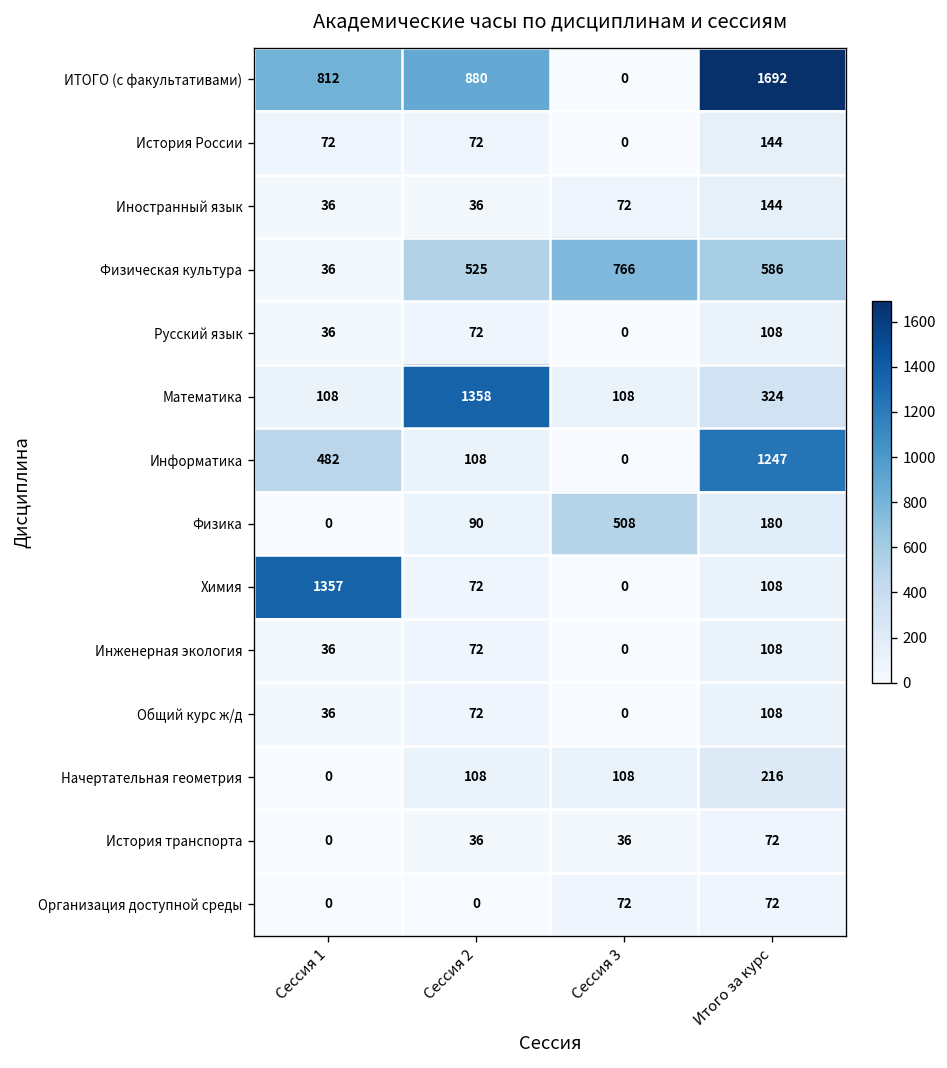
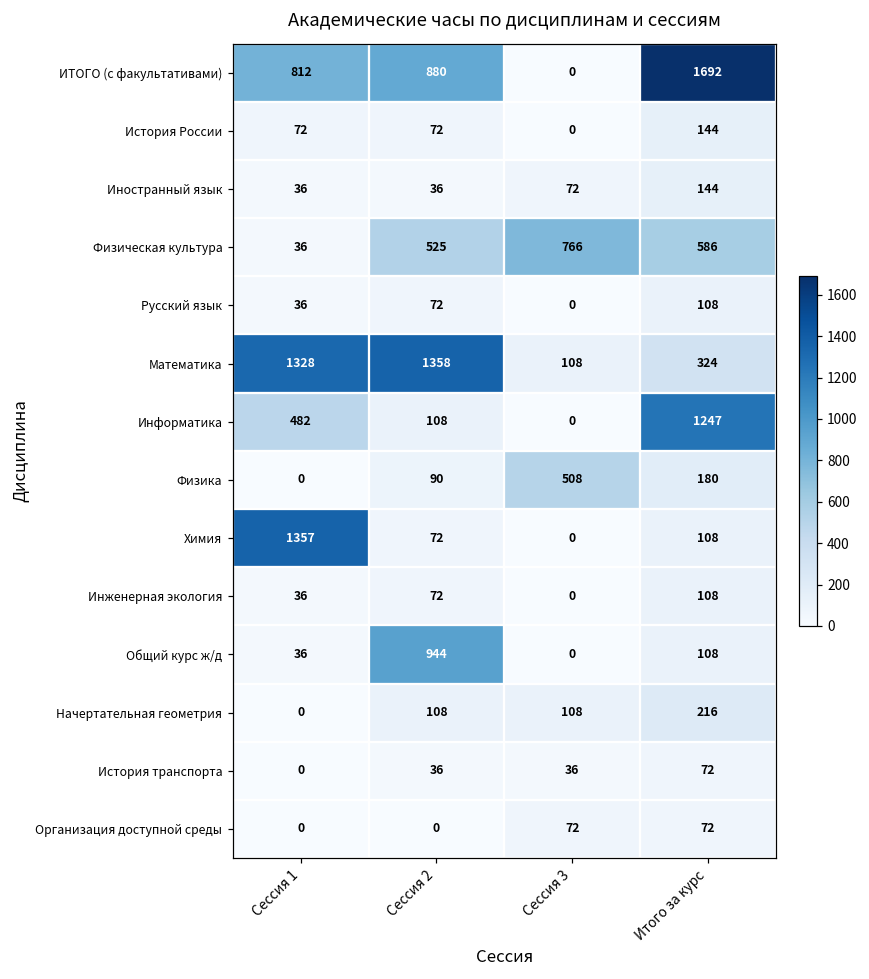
Математика, Сессия 1: 108 -> 1328
Общий курс ж/д, Сессия 2: 72 -> 944
